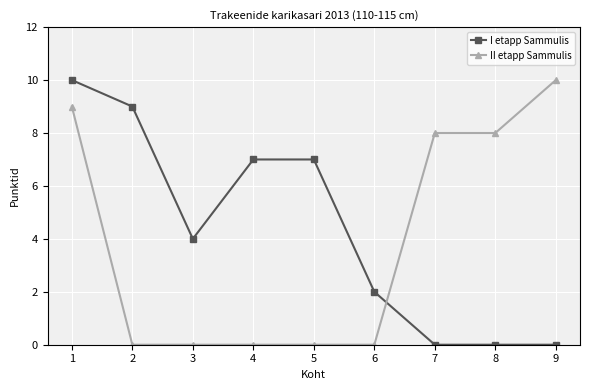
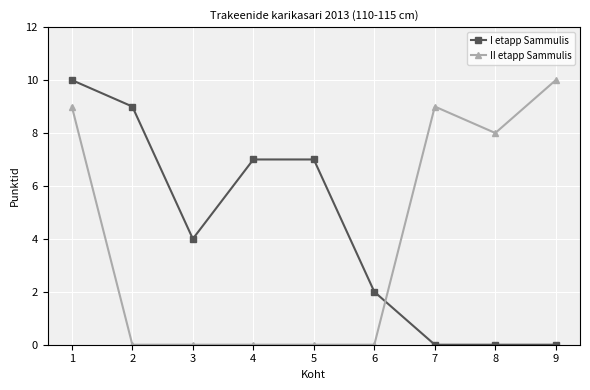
II etapp Sammulis, 7: 8 -> 9
